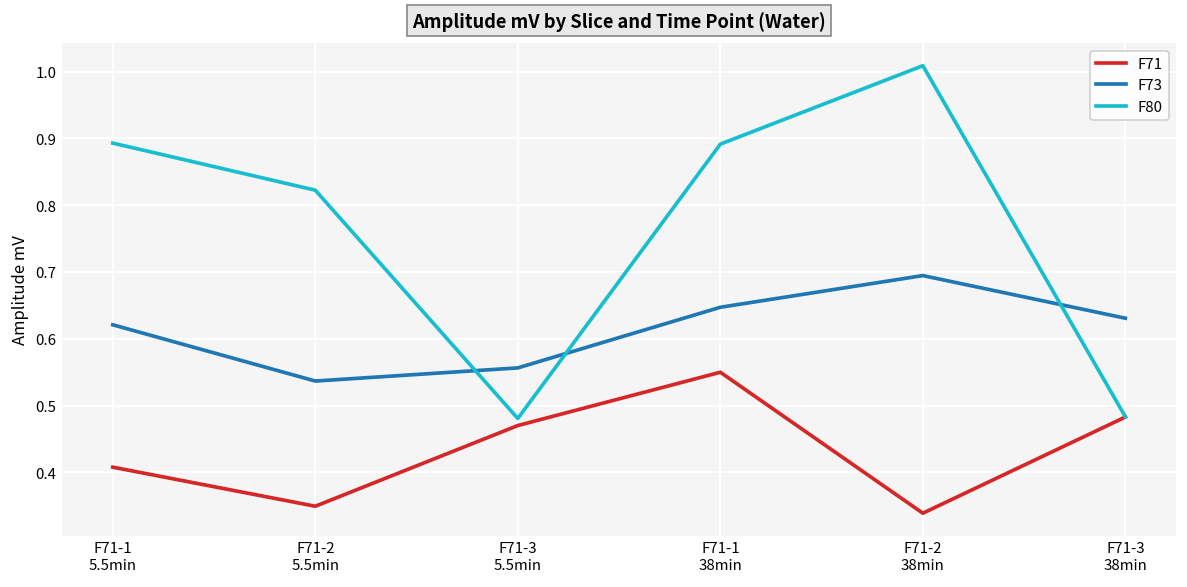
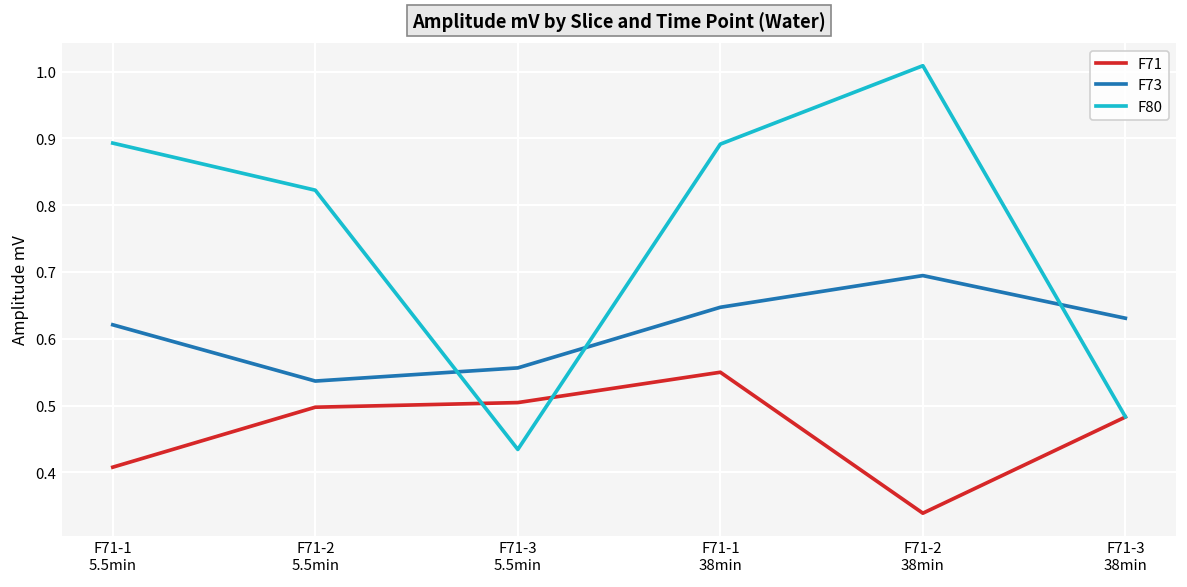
F71, F71-2 5.5min: 0.35 -> 0.50
F71, F71-3 5.5min: 0.47 -> 0.50
F80, F71-3 5.5min: 0.48 -> 0.43
